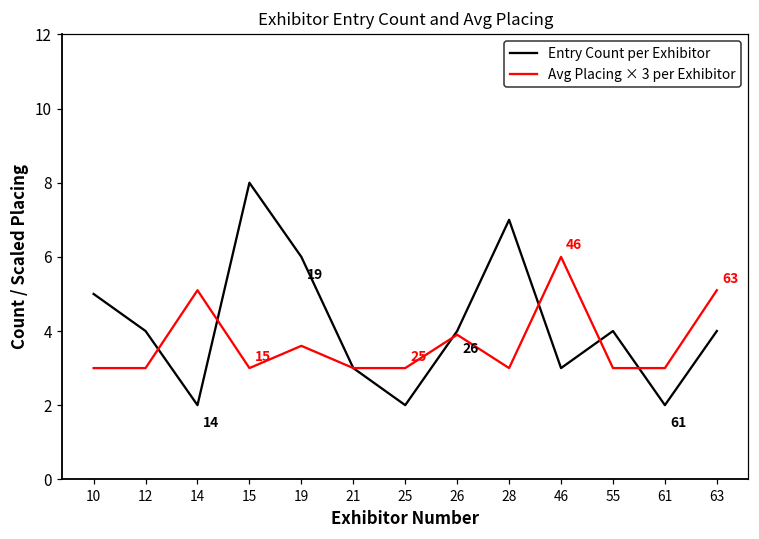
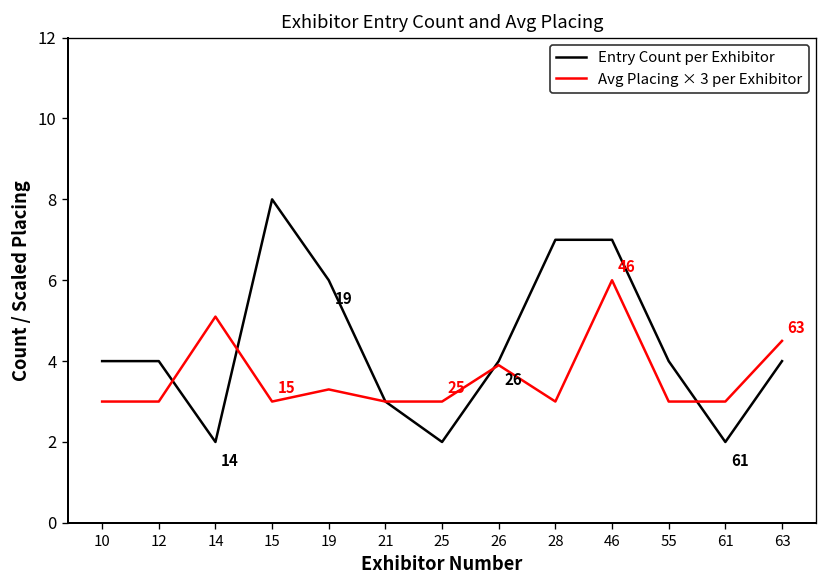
Entry Count per Exhibitor, 10: 5 -> 4
Avg Placing × 3 per Exhibitor, 19: 3.6 -> 3.3
Entry Count per Exhibitor, 46: 3 -> 7
Avg Placing × 3 per Exhibitor, 63: 5.1 -> 4.5
